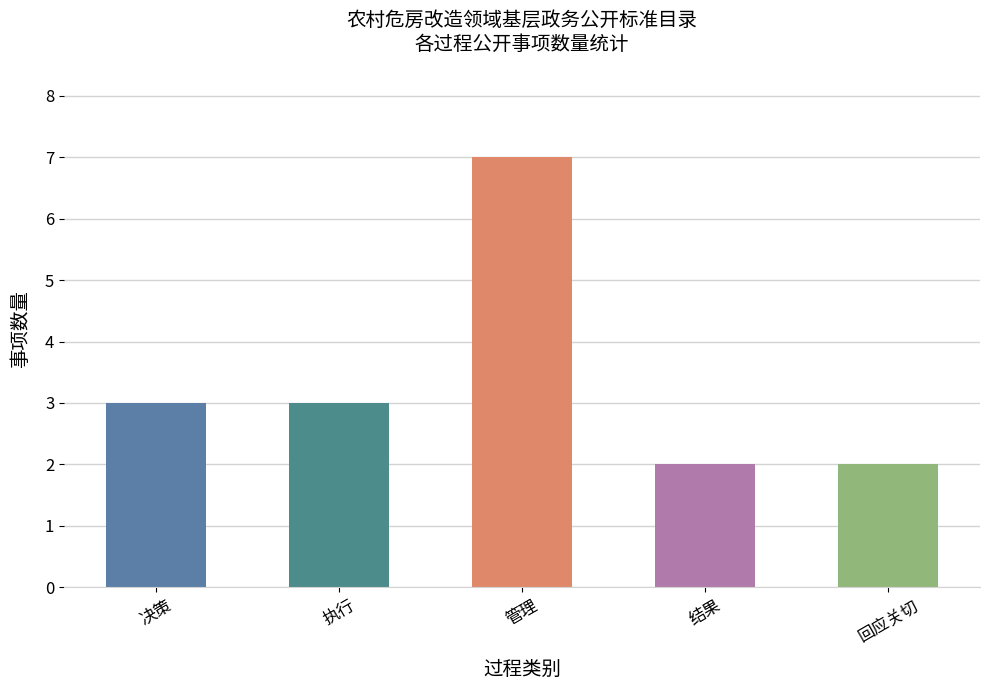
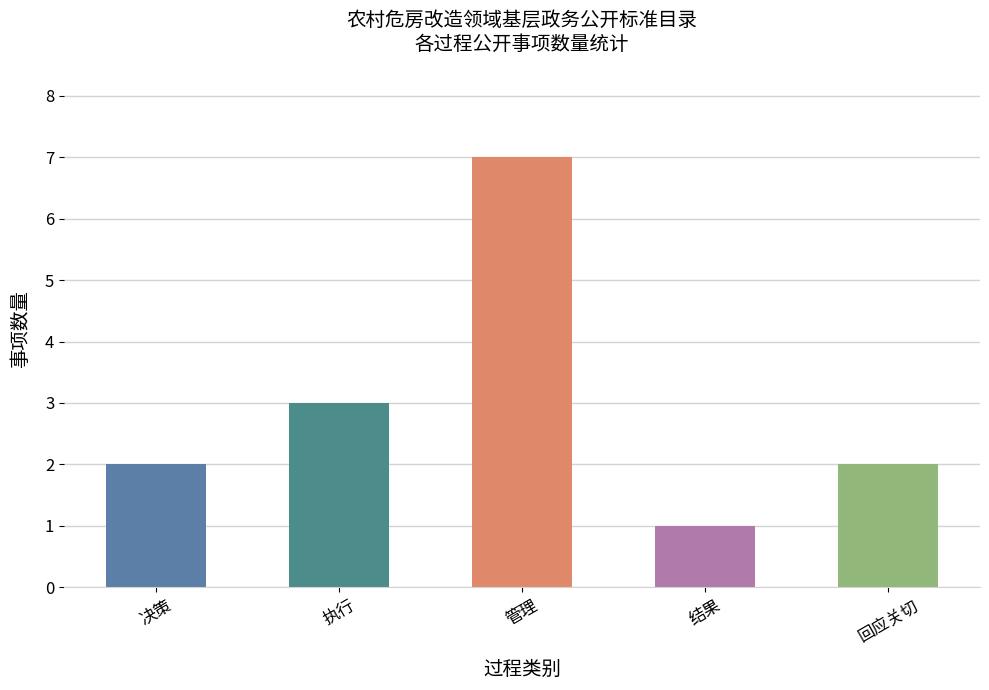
决策: 3 -> 2
结果: 2 -> 1
